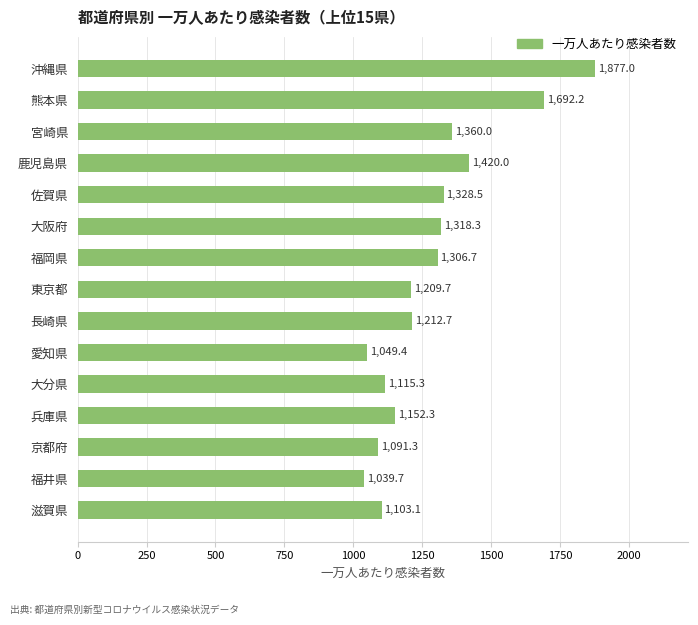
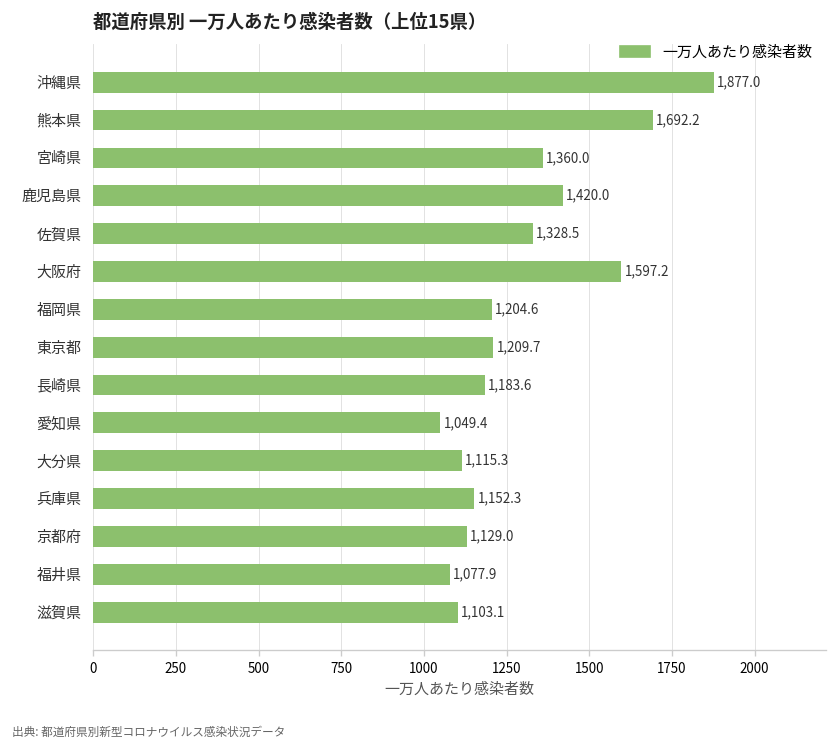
大阪府: 1,318.3 -> 1,597.2
福岡県: 1,306.7 -> 1,204.6
長崎県: 1,212.7 -> 1,183.6
京都府: 1,091.3 -> 1,129.0
福井県: 1,039.7 -> 1,077.9
